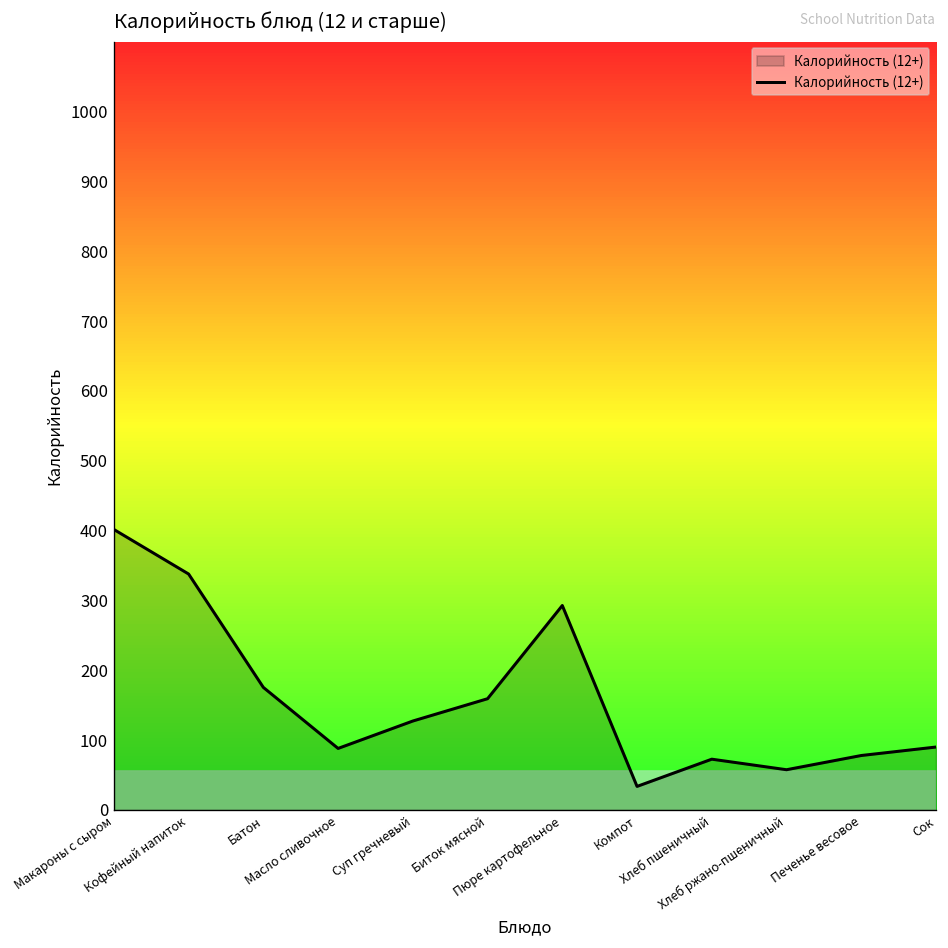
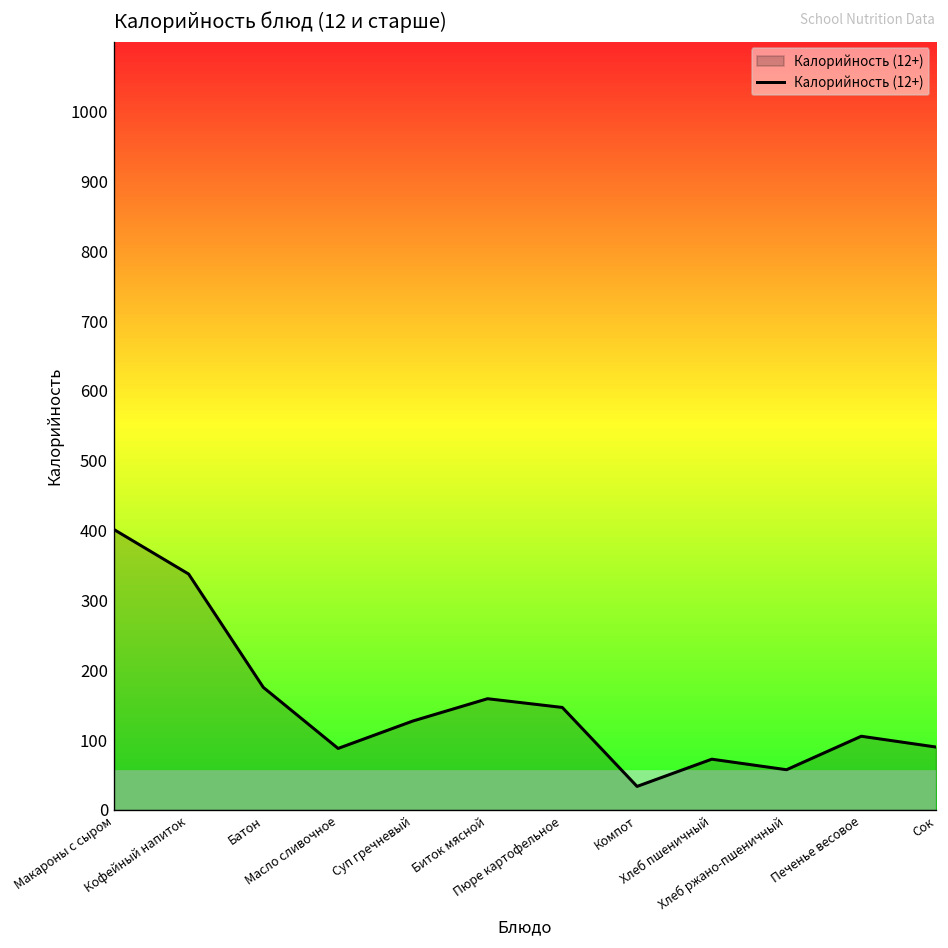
Пюре картофельное: 290 -> 150
Печенье весовое: 80 -> 110
